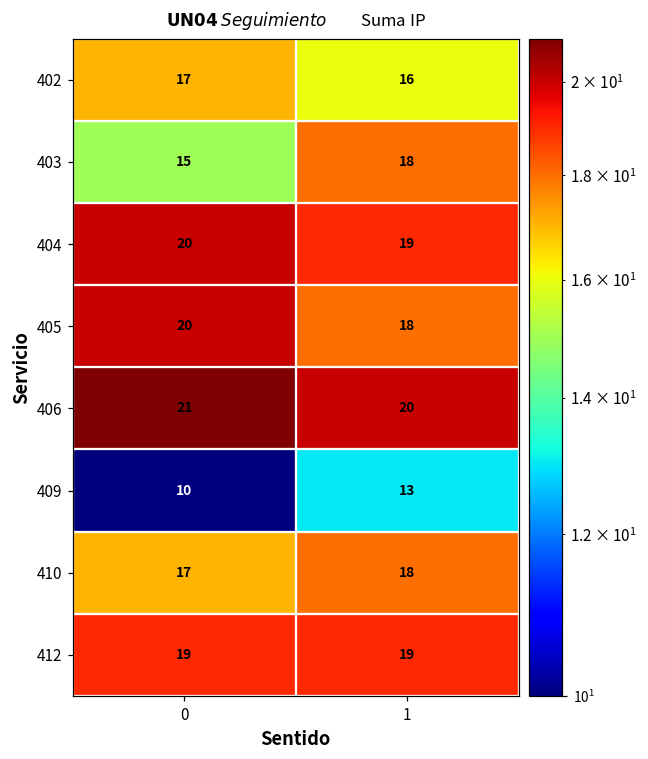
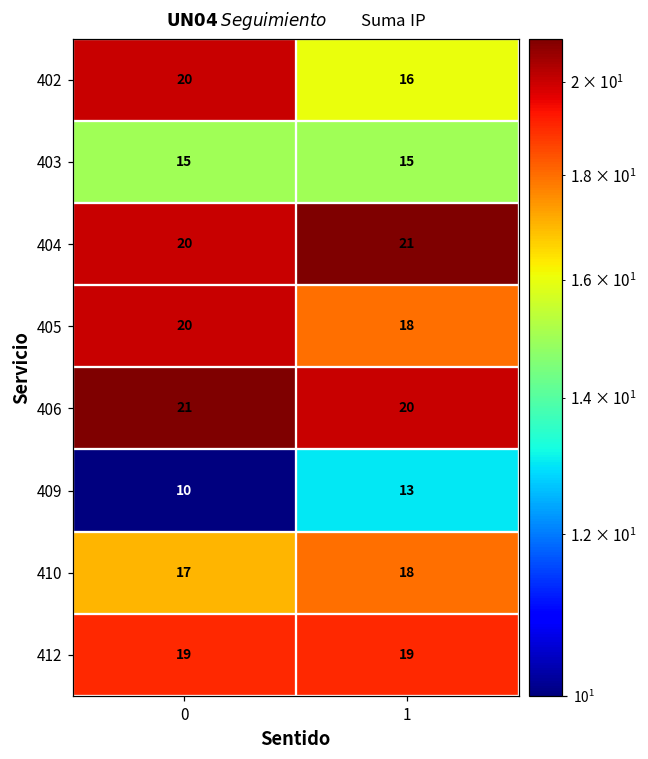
402, 0: 17 -> 20
403, 1: 18 -> 15
404, 1: 19 -> 21
